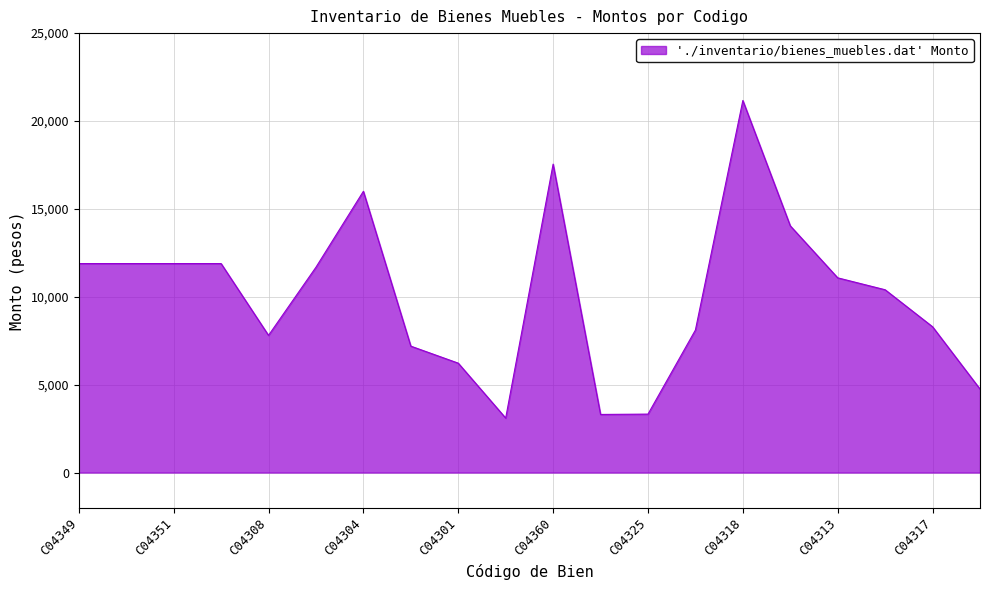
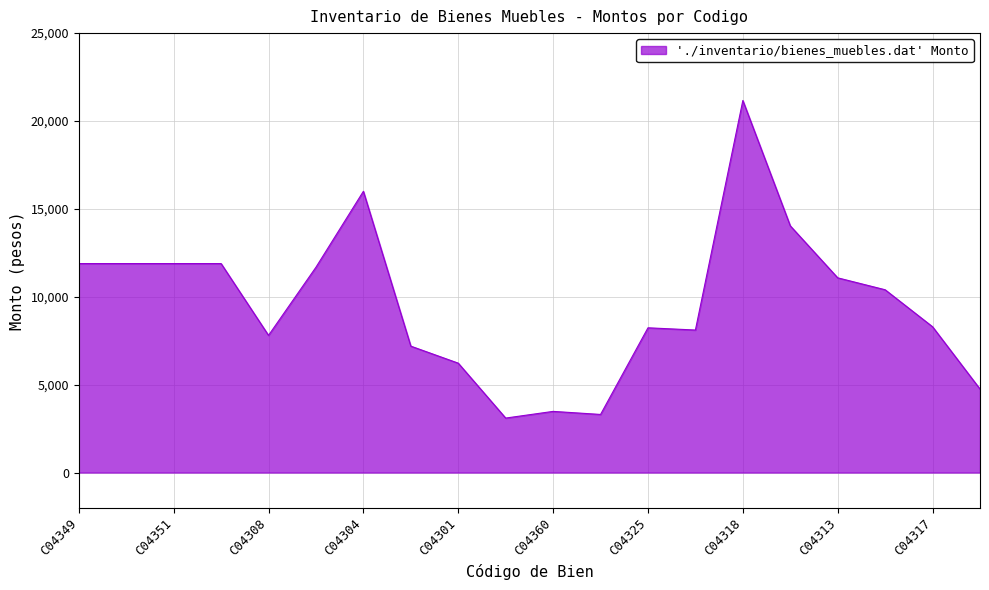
C04360: 17,500 -> 3,500
C04325: 3,300 -> 8,200
